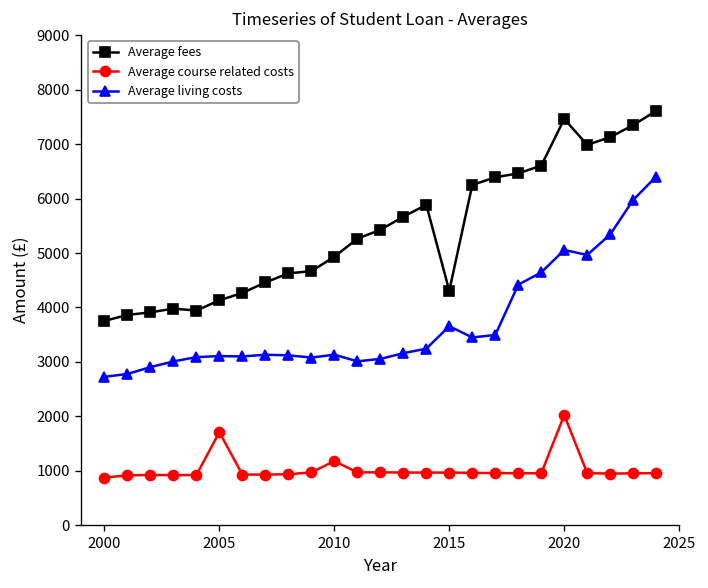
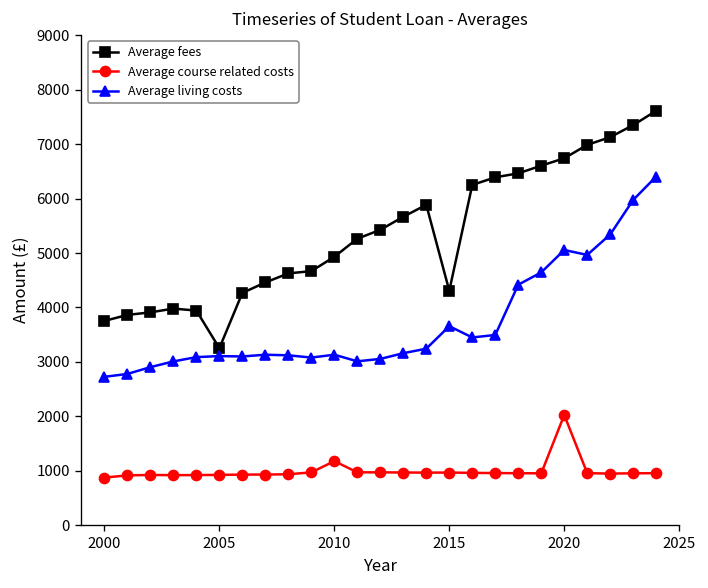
Average fees, 2005: 4100 -> 3300
Average course related costs, 2005: 1700 -> 900
Average fees, 2020: 7500 -> 6700
